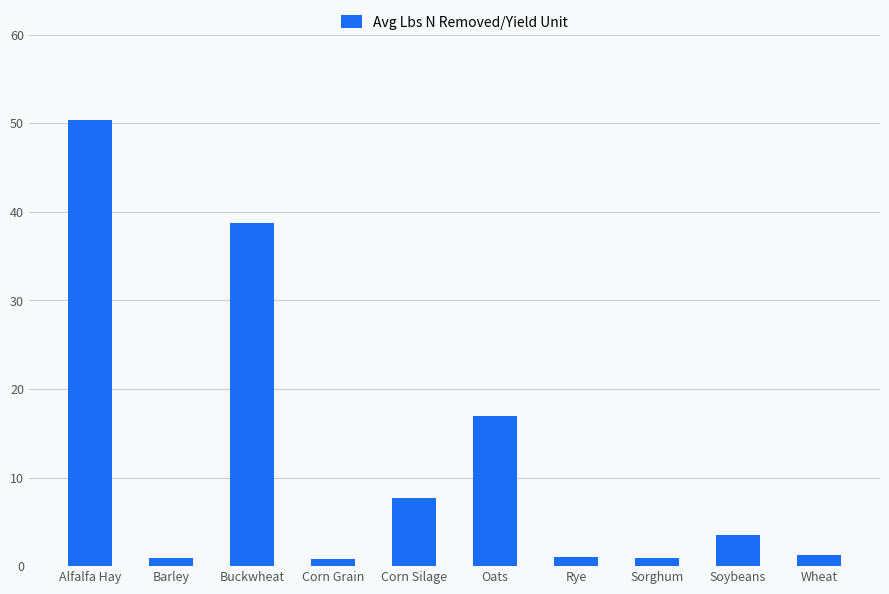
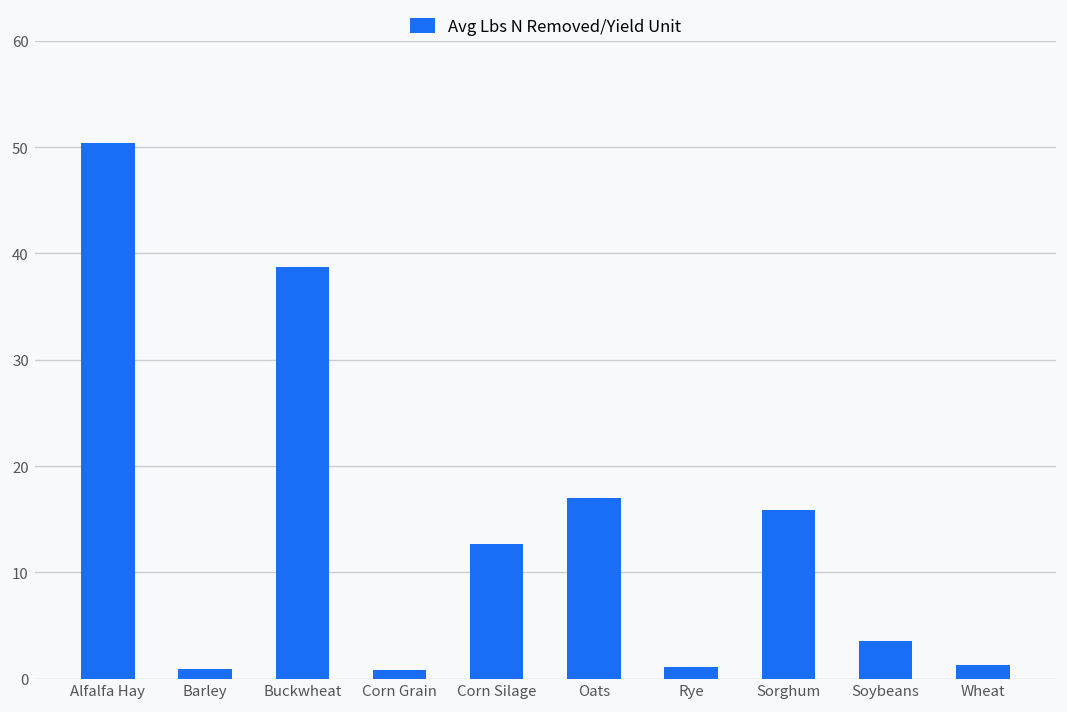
Corn Silage: 8 -> 13
Sorghum: 1 -> 16
